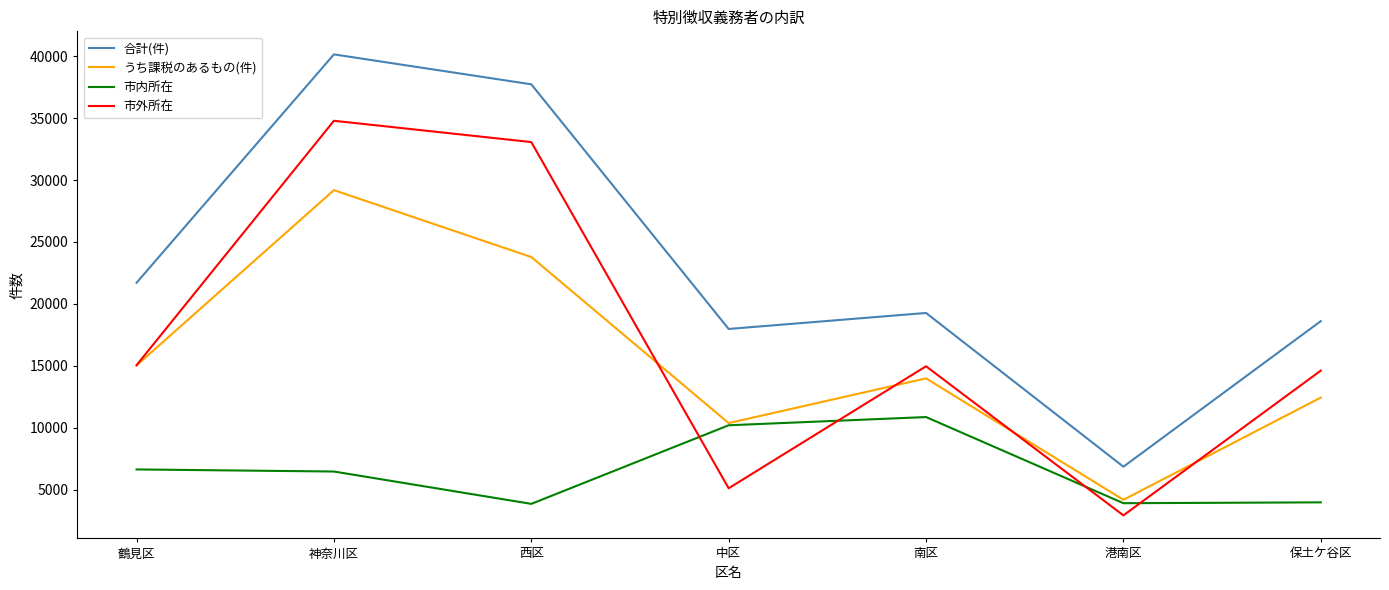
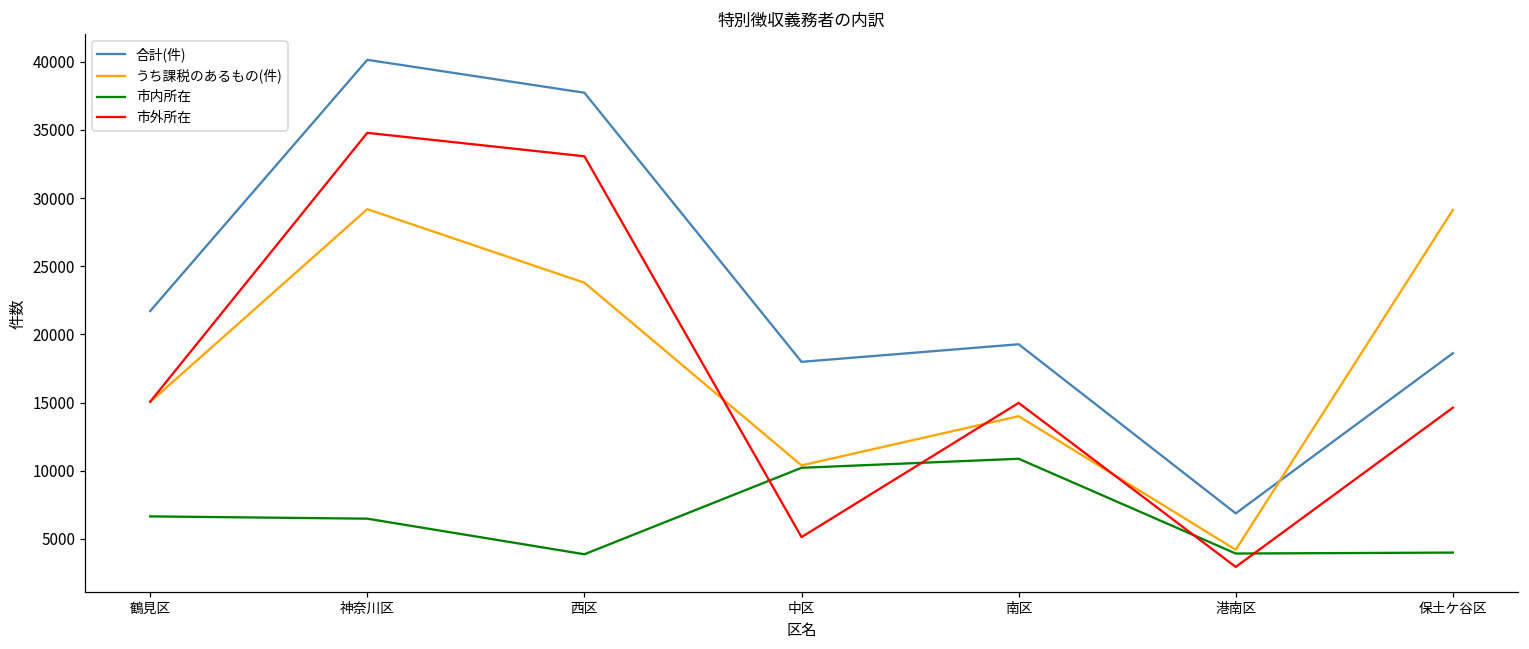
うち課税のあるもの(件), 保土ケ谷区: 12400 -> 29100
